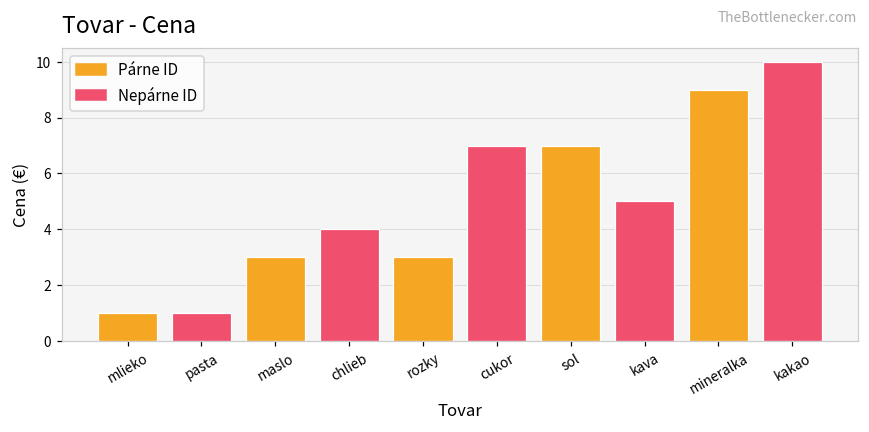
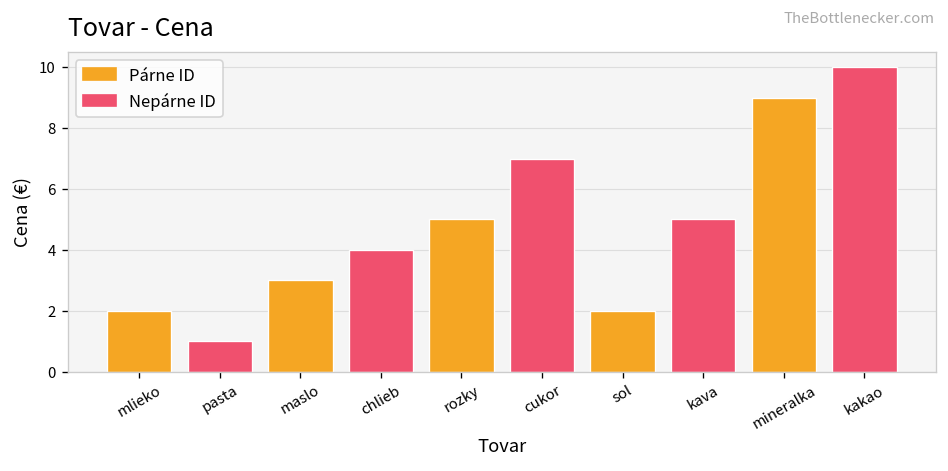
mlieko: 1 -> 2
rozky: 3 -> 5
sol: 7 -> 2
